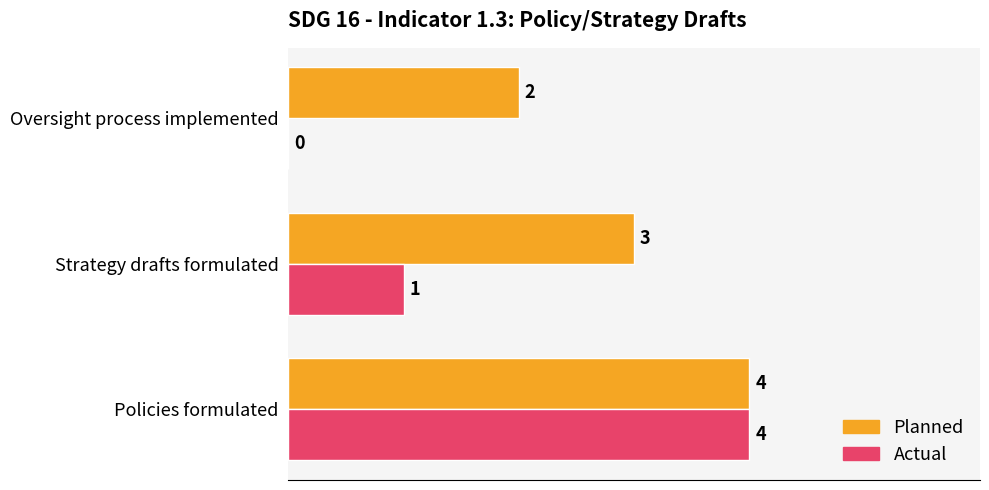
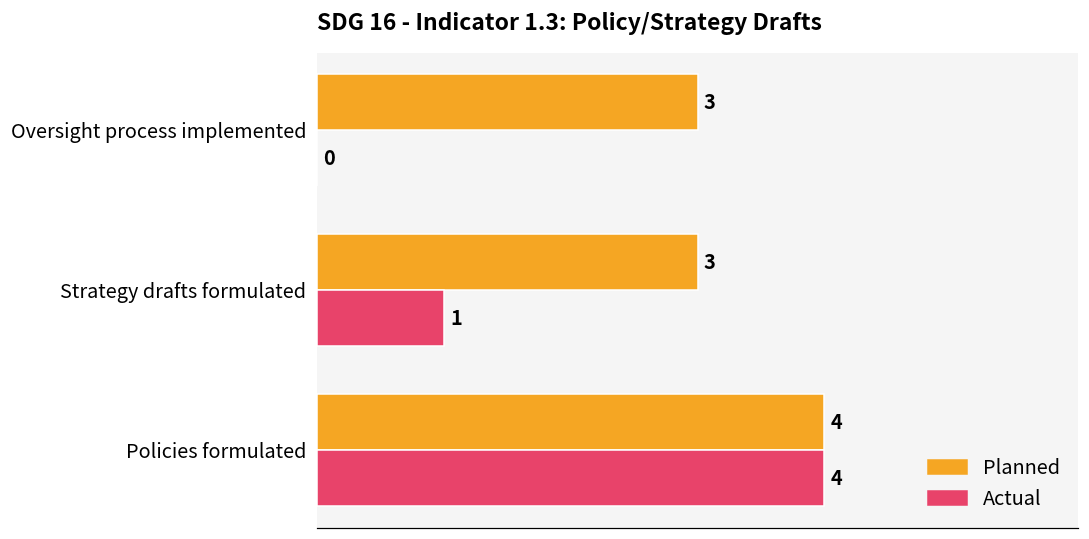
Planned, Oversight process implemented: 2 -> 3
